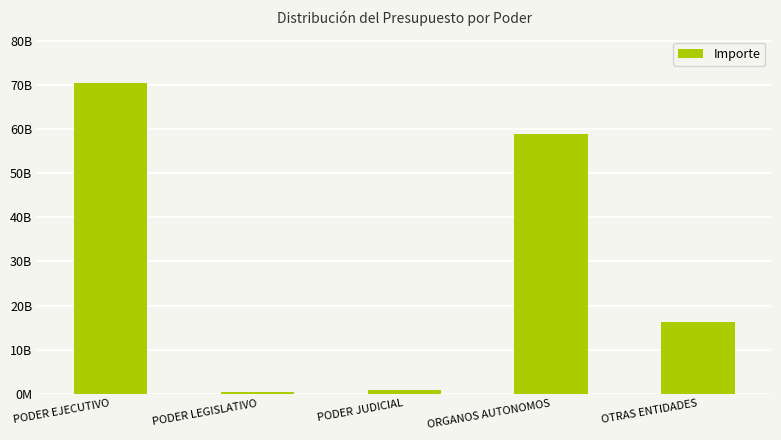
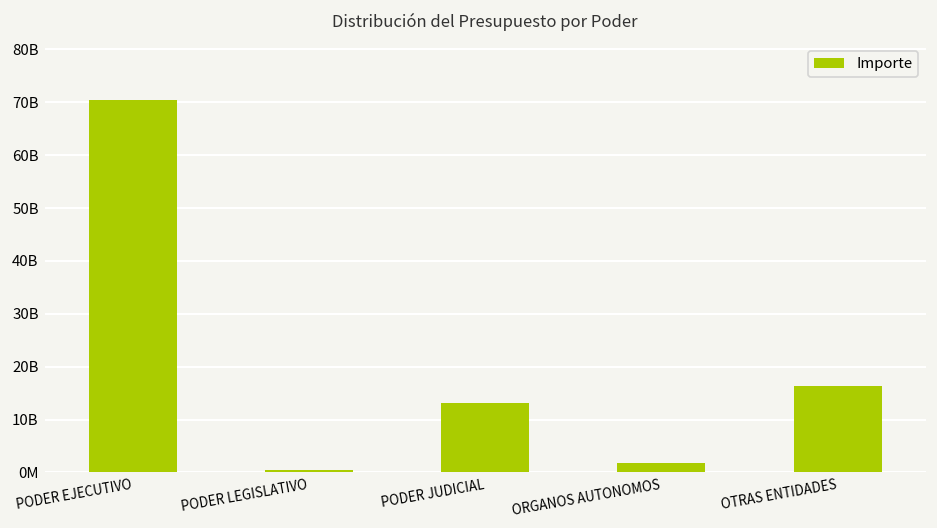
PODER JUDICIAL: 1000000000 -> 13000000000
ORGANOS AUTONOMOS: 59000000000 -> 2000000000
